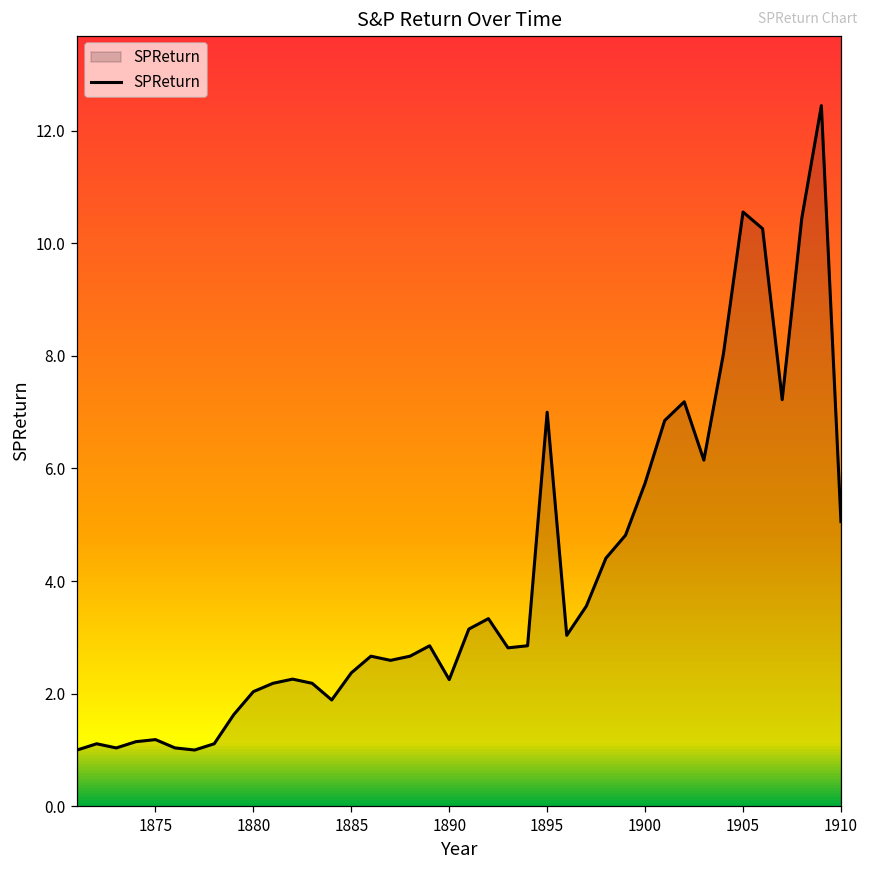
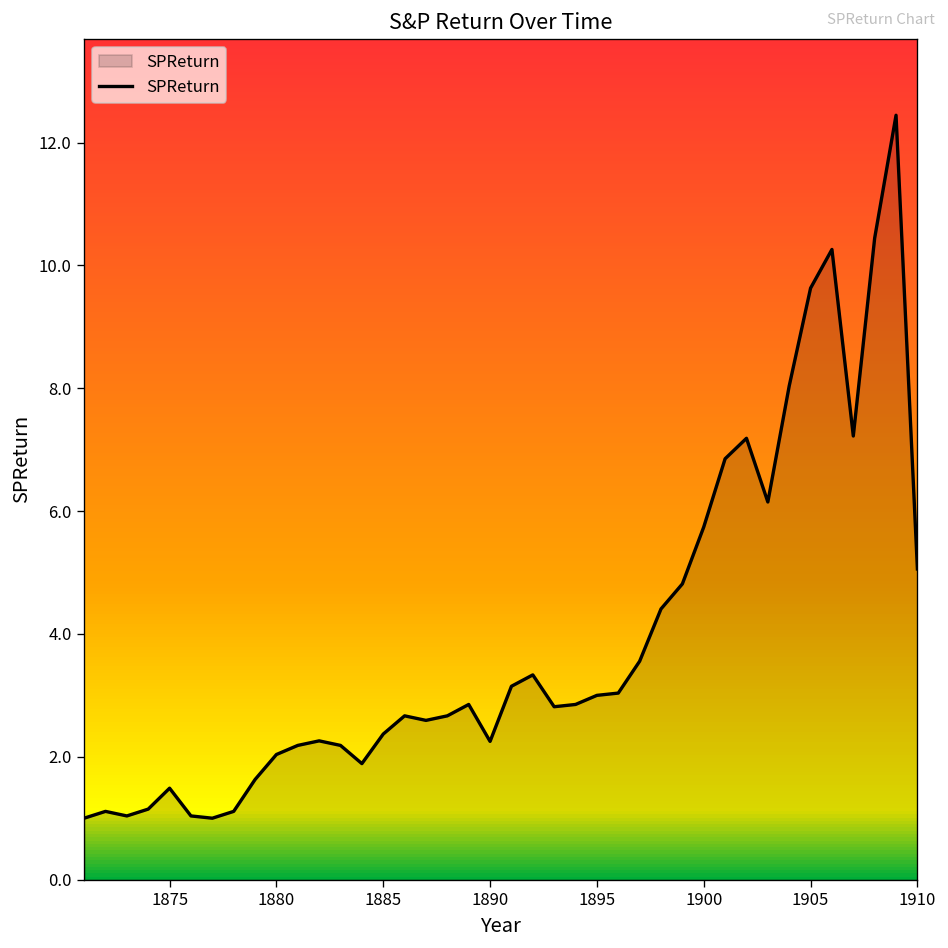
1875: 1.2 -> 1.5
1895: 7 -> 3
1905: 10.6 -> 9.6
